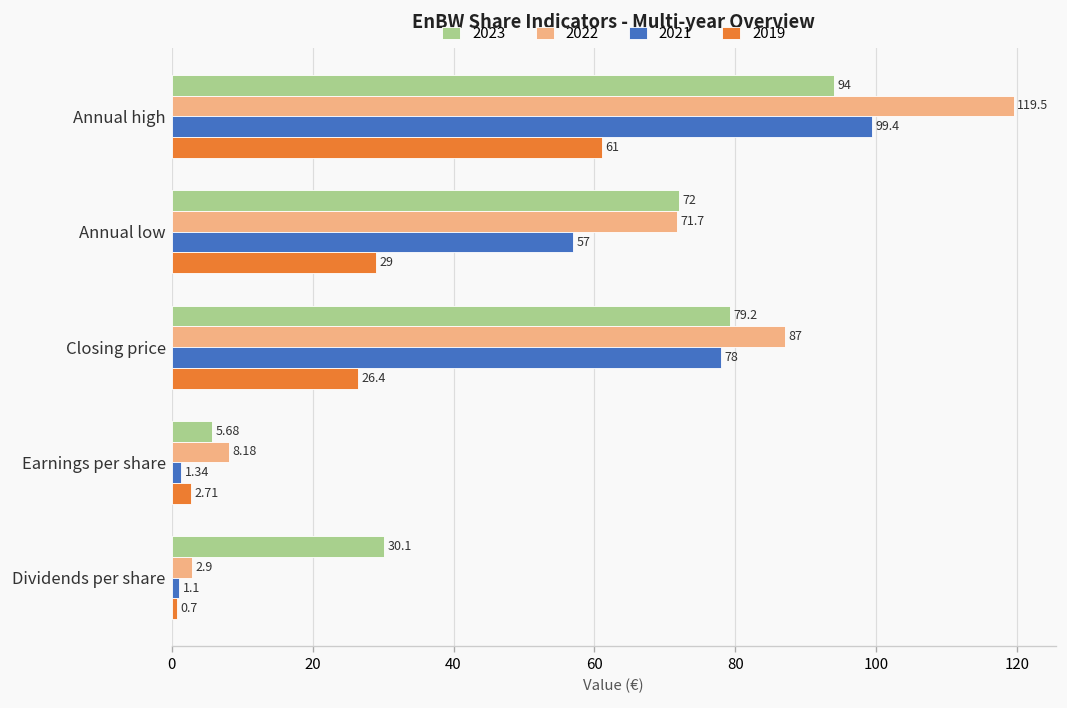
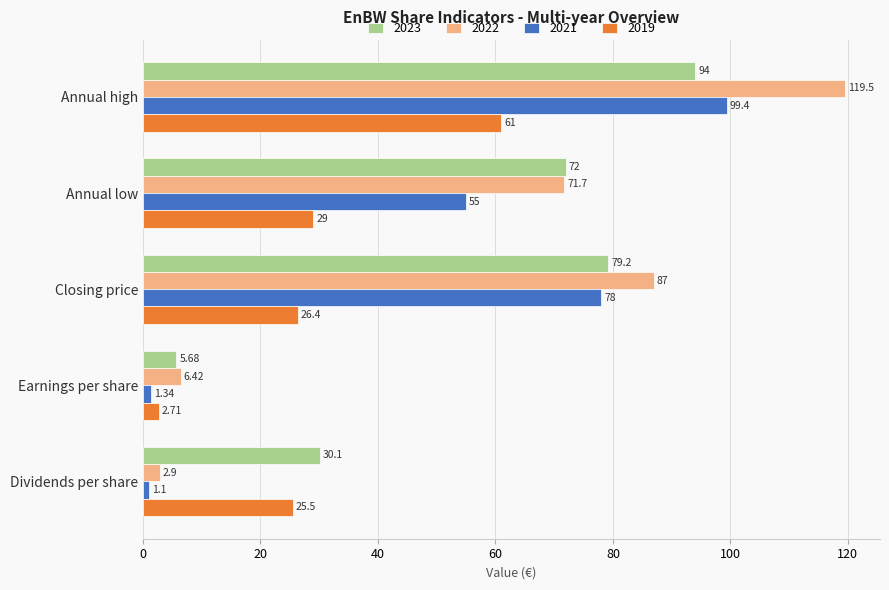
2021, Annual low: 57 -> 55
2022, Earnings per share: 8.18 -> 6.42
2019, Dividends per share: 0.7 -> 25.5
